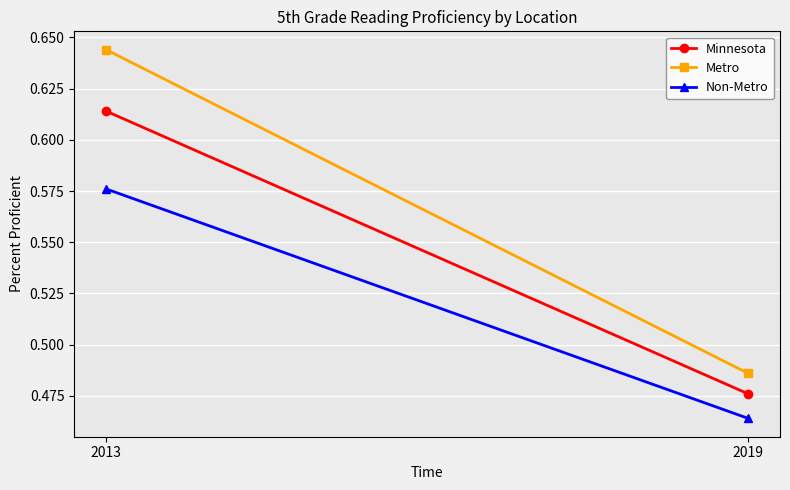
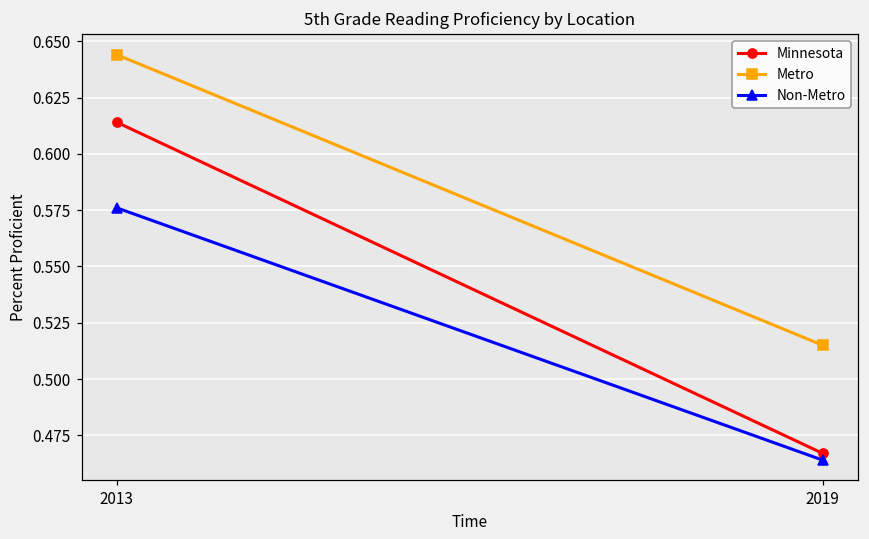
Minnesota, 2019: 0.476 -> 0.467
Metro, 2019: 0.486 -> 0.515
